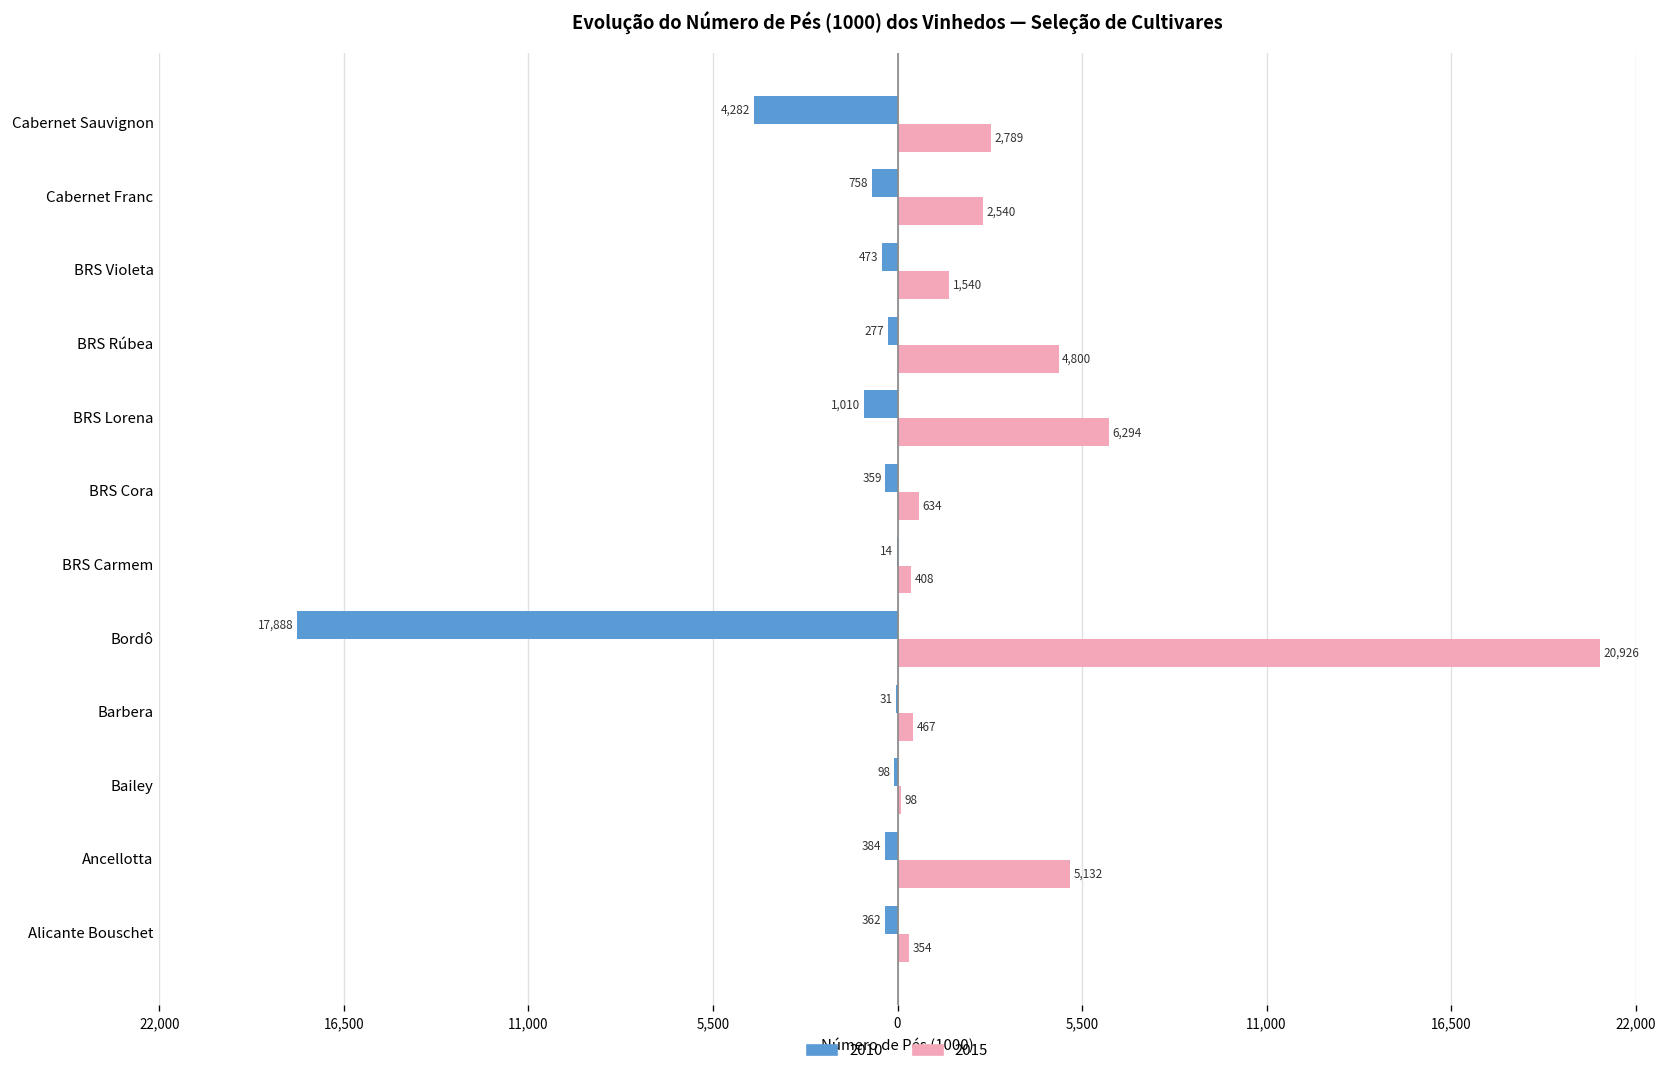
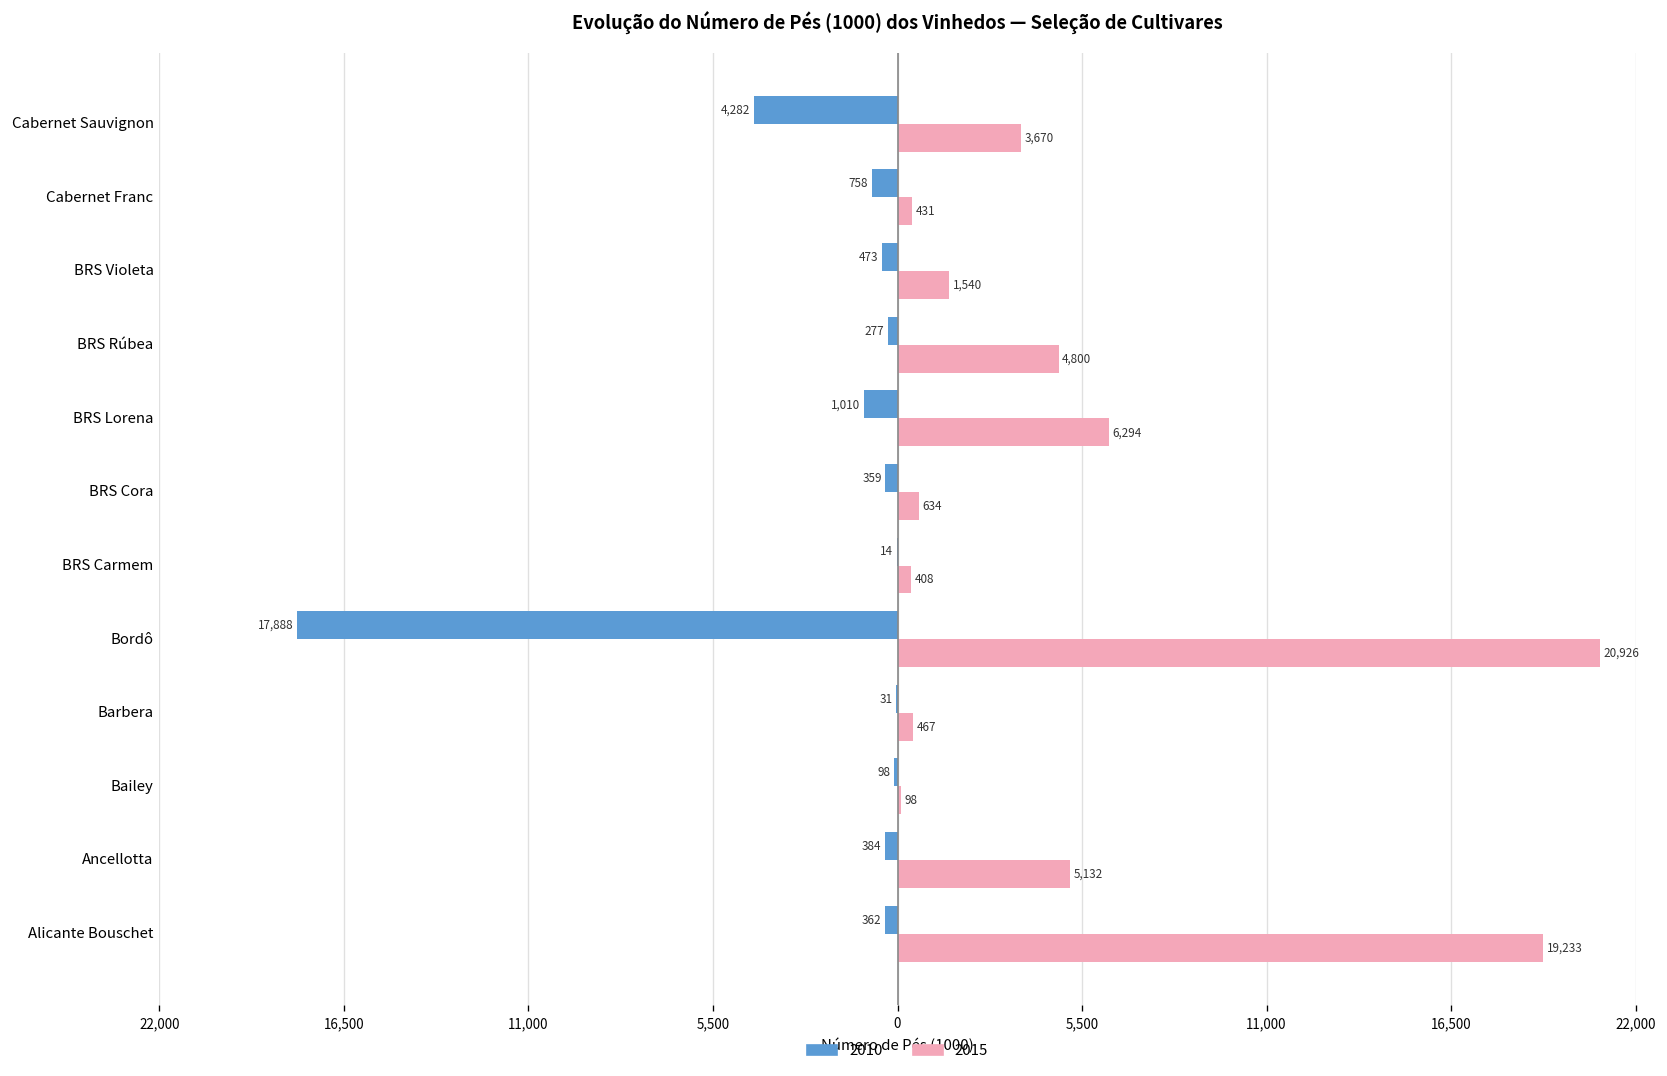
2015, Cabernet Sauvignon: 2,789 -> 3,670
2015, Cabernet Franc: 2,540 -> 431
2015, Alicante Bouschet: 354 -> 19,233
